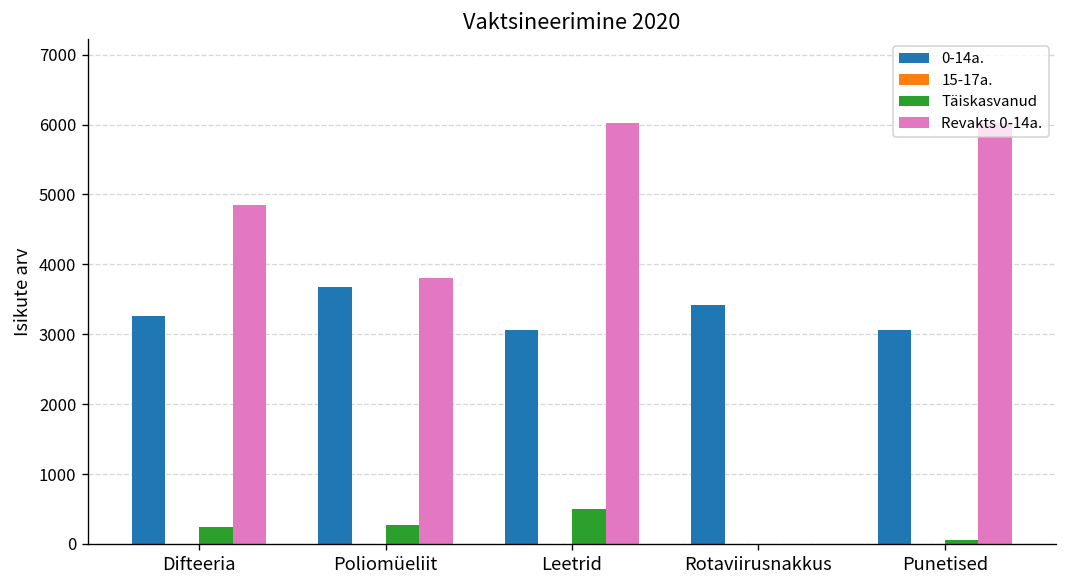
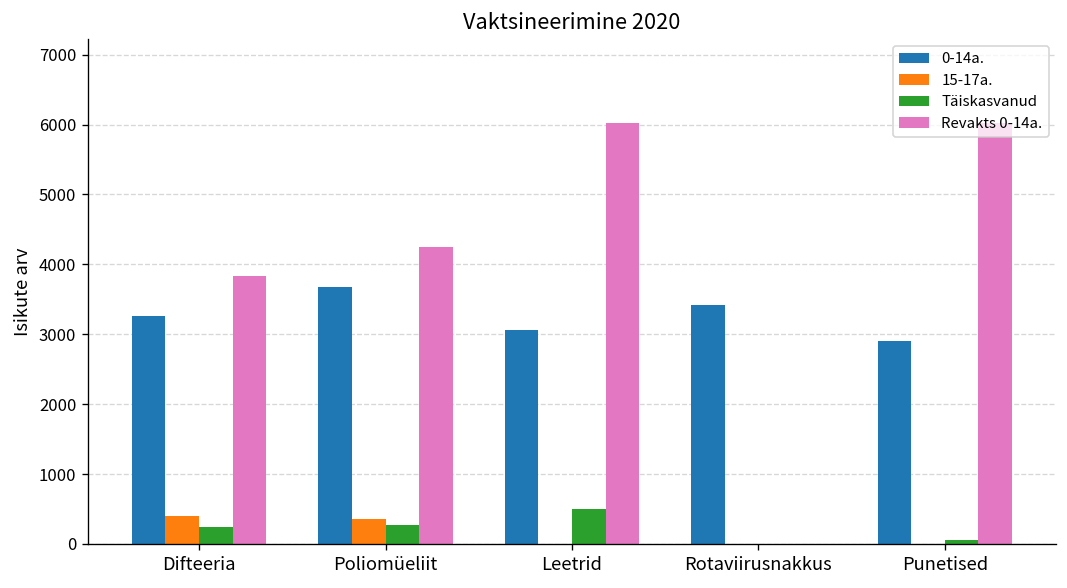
15-17a., Difteeria: 0 -> 400
Revakts 0-14a., Difteeria: 4900 -> 3800
15-17a., Poliomüeliit: 0 -> 400
Revakts 0-14a., Poliomüeliit: 3800 -> 4300
0-14a., Punetised: 3100 -> 2900
